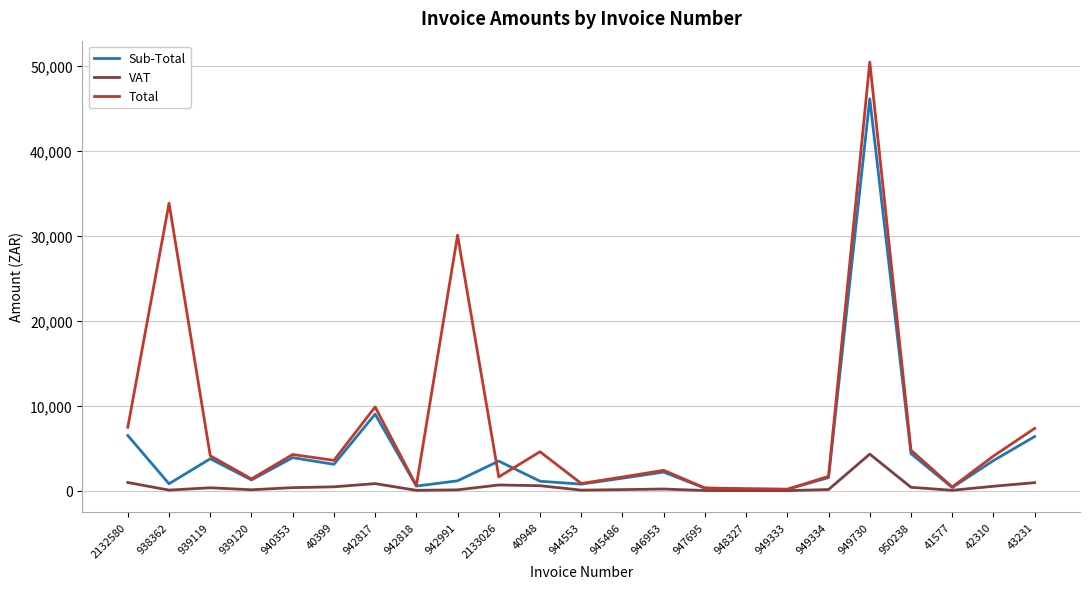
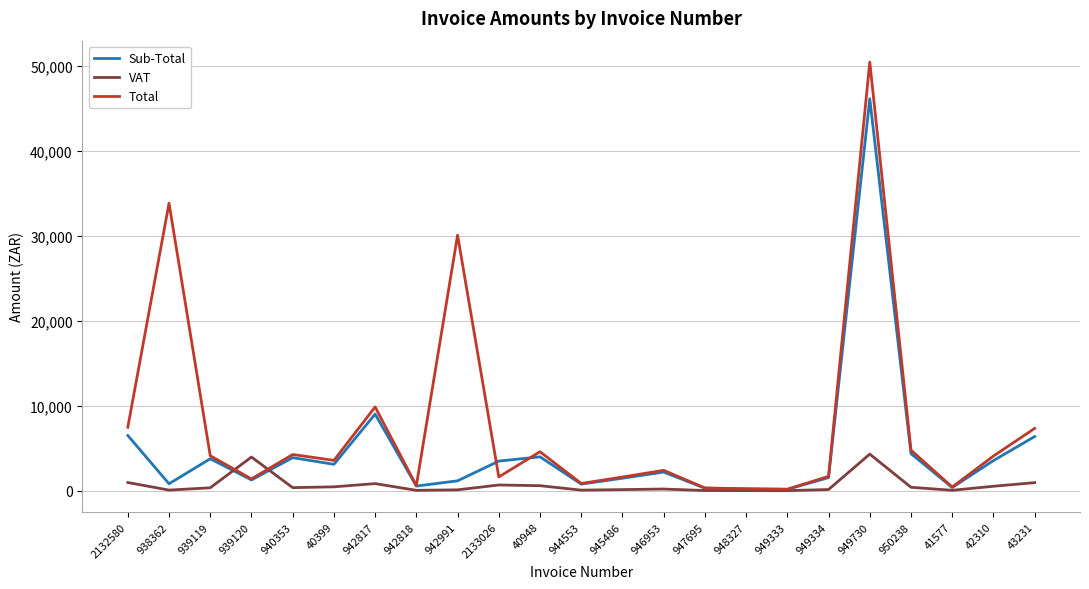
VAT, 939120: 0 -> 4,000
Sub-Total, 40948: 1,000 -> 4,000
